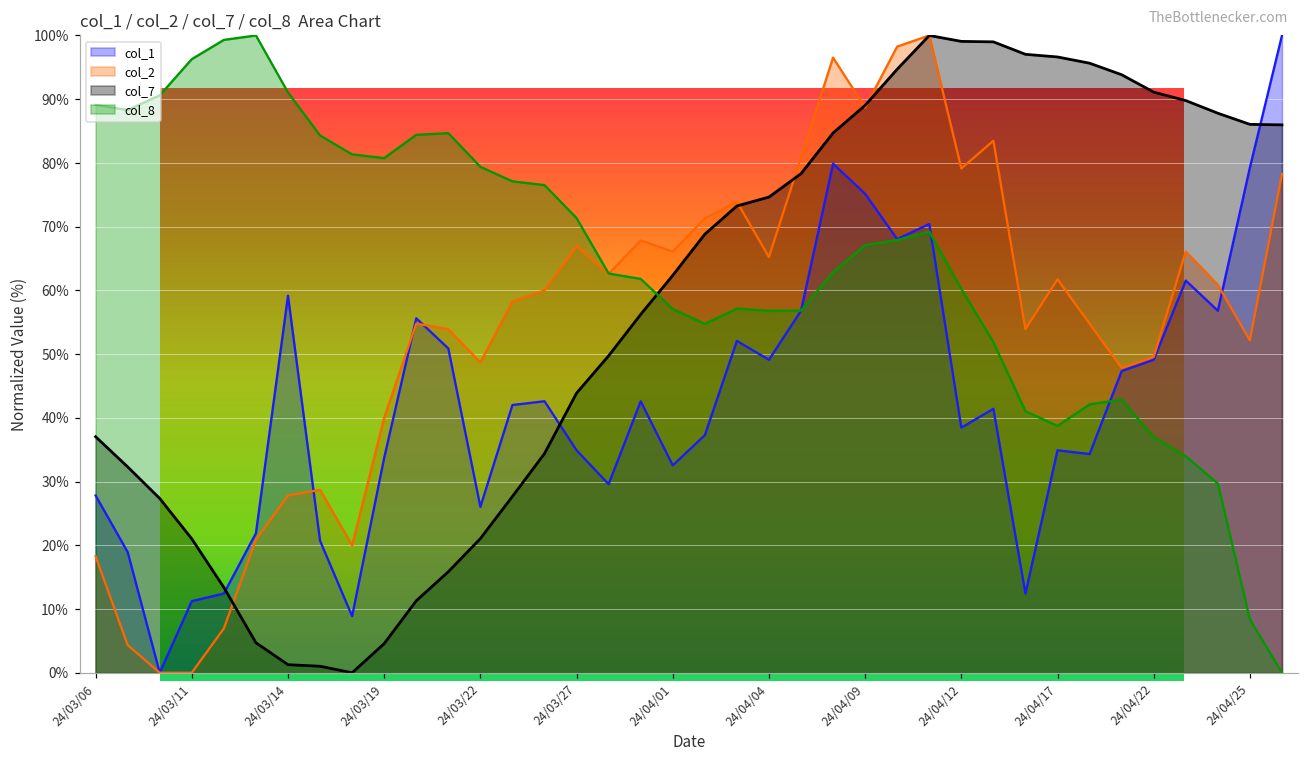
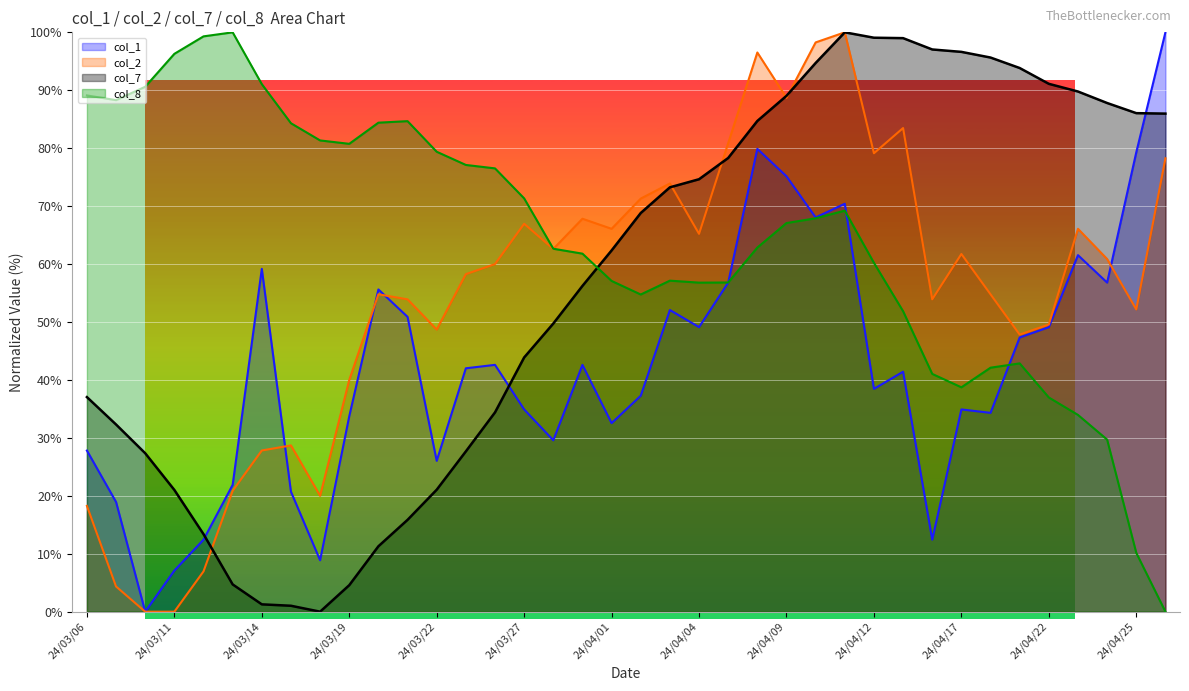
col_1, 24/03/11: 11% -> 7%
col_8, 24/04/25: 8% -> 10%
